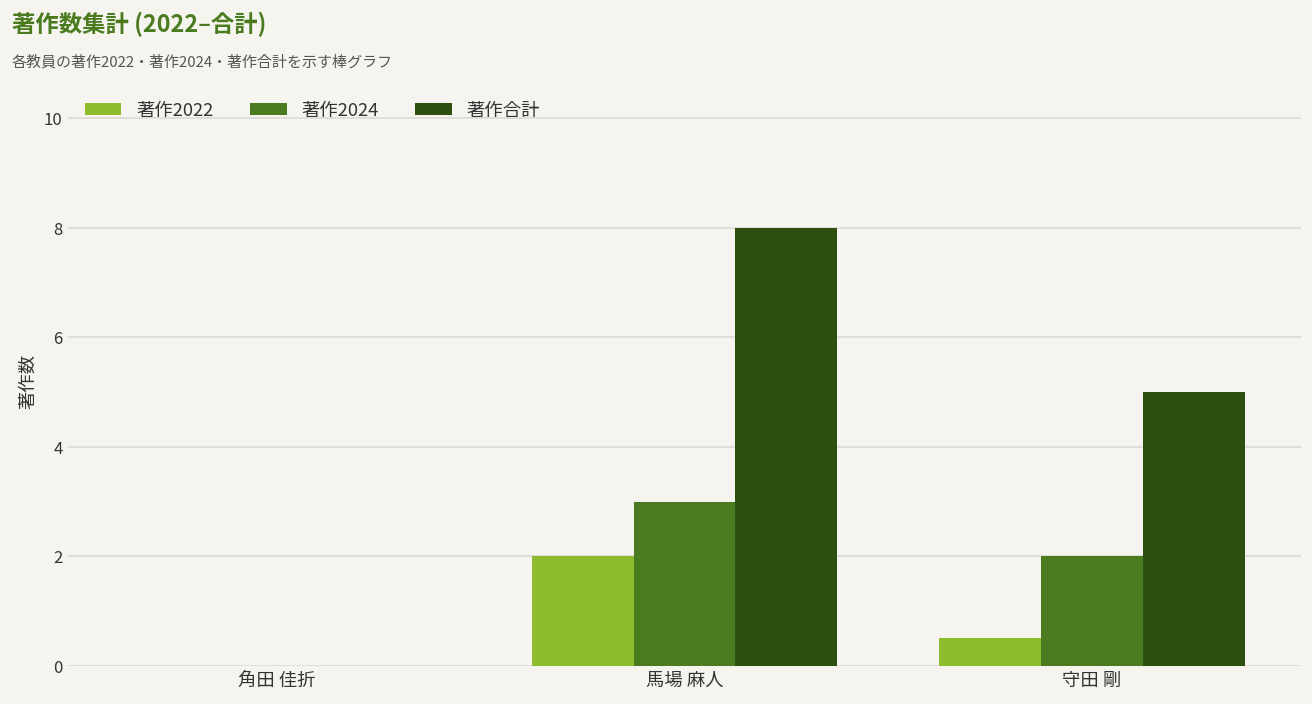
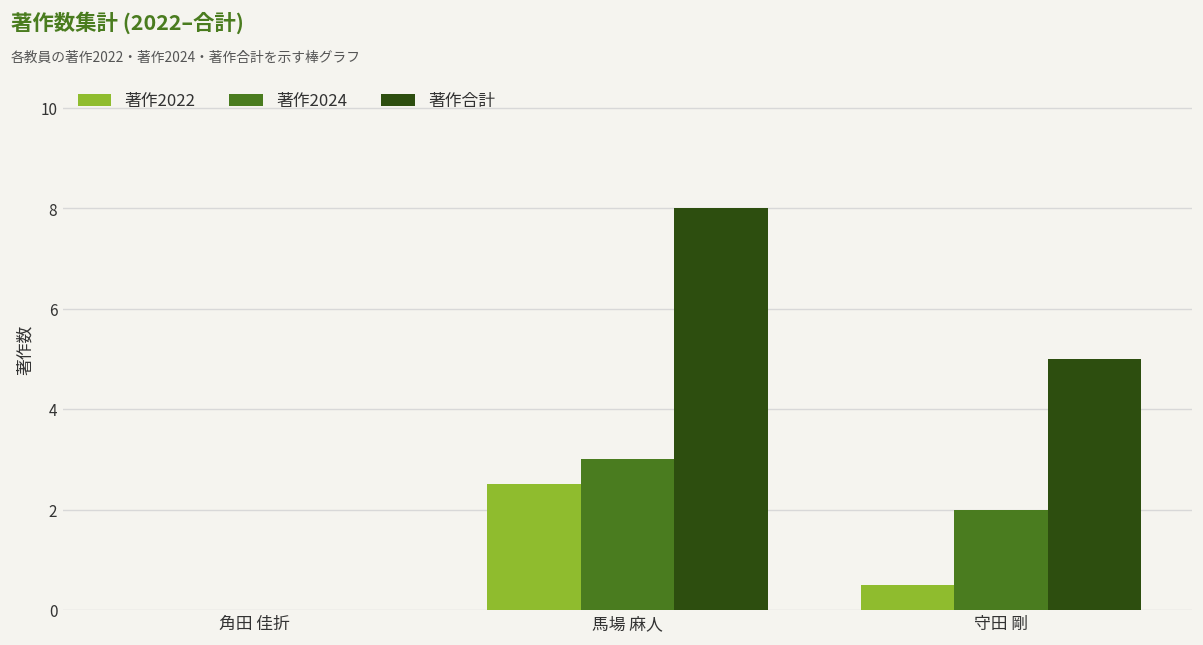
著作2022, 馬場 麻人: 2.0 -> 2.5
